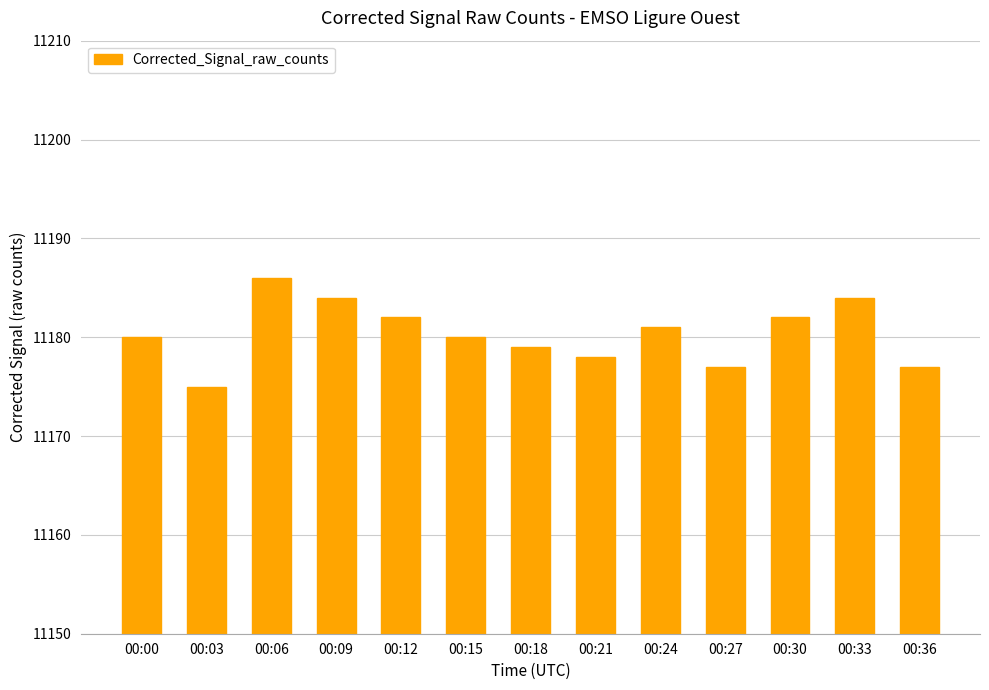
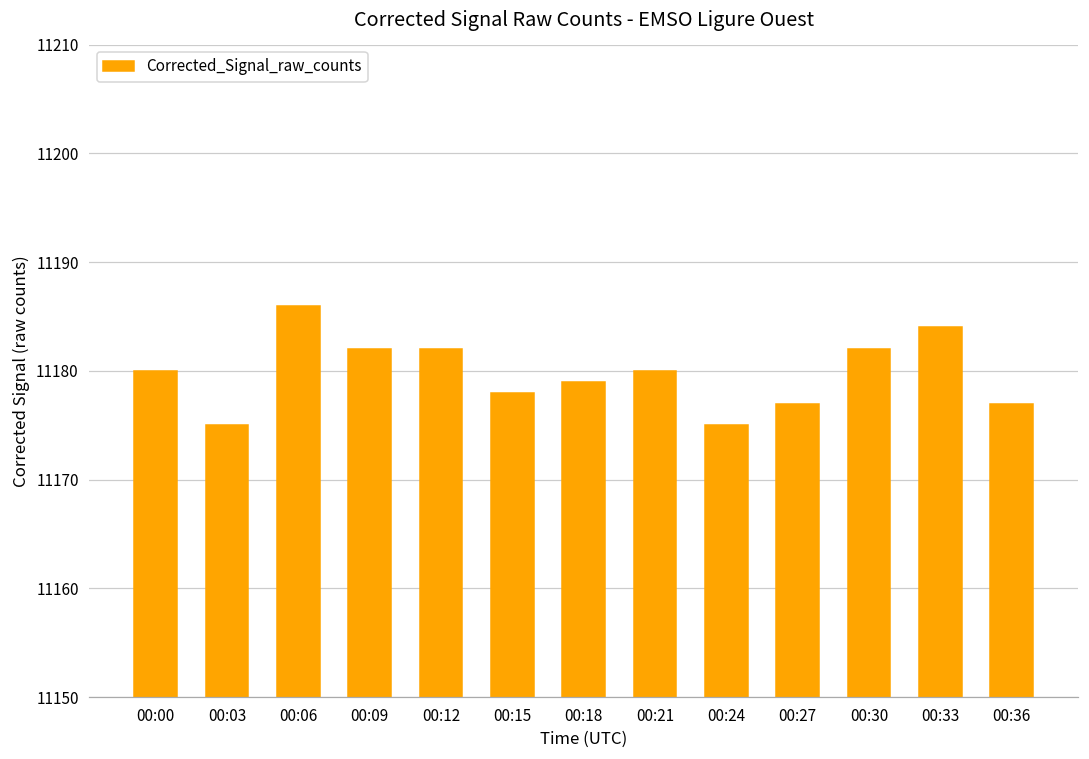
00:09: 11184 -> 11182
00:15: 11180 -> 11178
00:21: 11178 -> 11180
00:24: 11181 -> 11175
